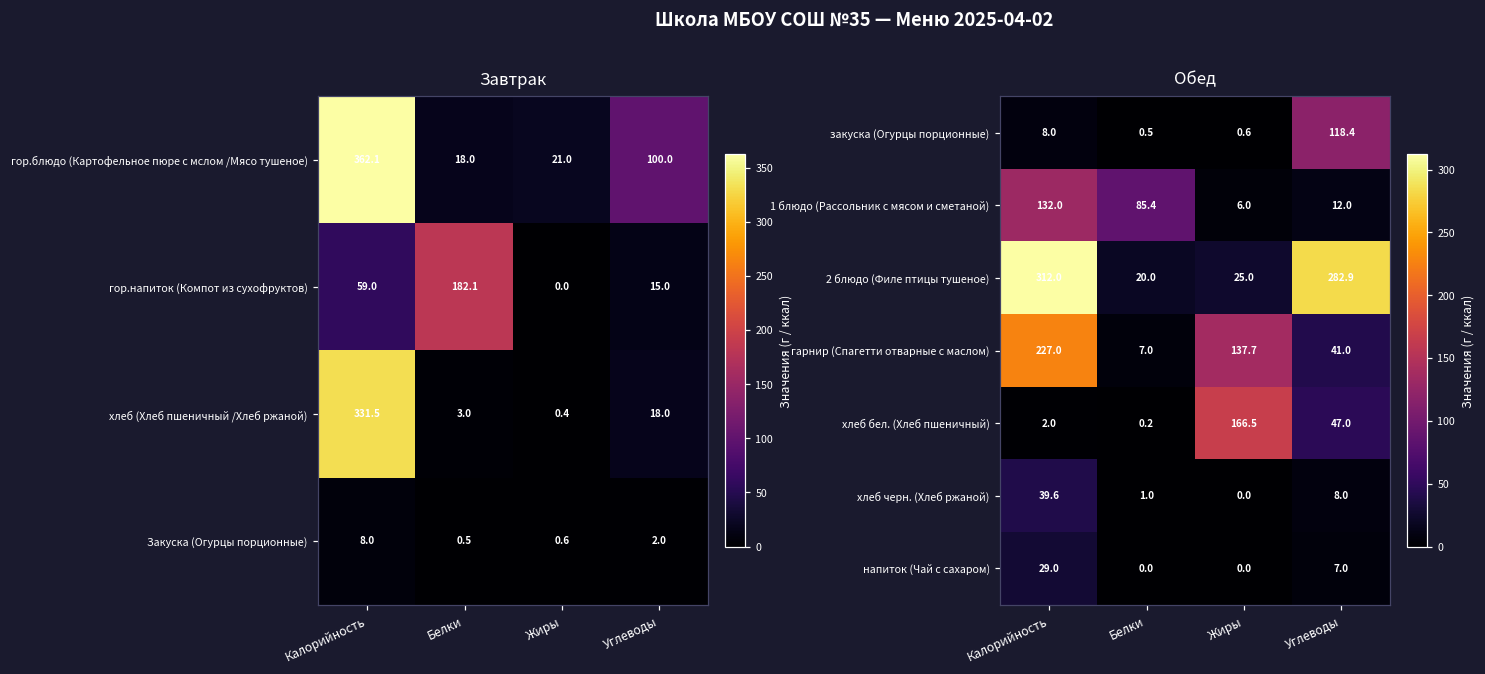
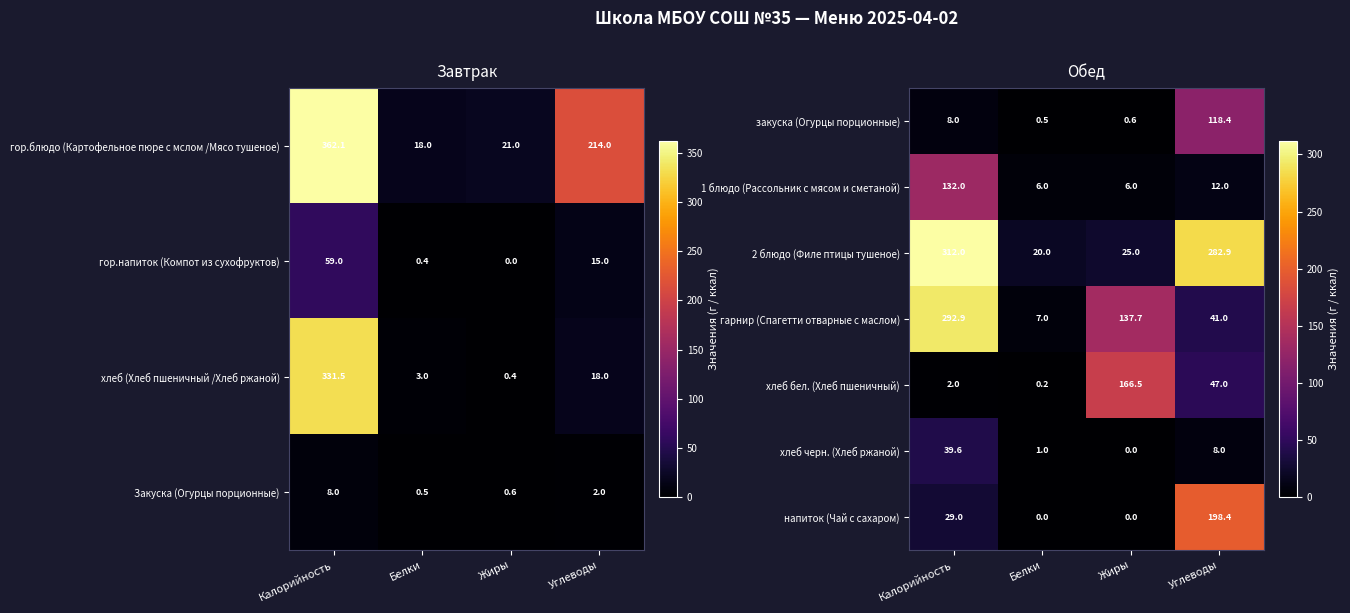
Завтрак, гор.блюдо (Картофельное пюре с мслом /Мясо тушеное), Углеводы: 100.0 -> 214.0
Завтрак, гор.напиток (Компот из сухофруктов), Белки: 182.1 -> 0.4
Обед, 1 блюдо (Рассольник с мясом и сметаной), Белки: 85.4 -> 6.0
Обед, гарнир (Спагетти отварные с маслом), Калорийность: 227.0 -> 292.9
Обед, напиток (Чай с сахаром), Углеводы: 7.0 -> 198.4
